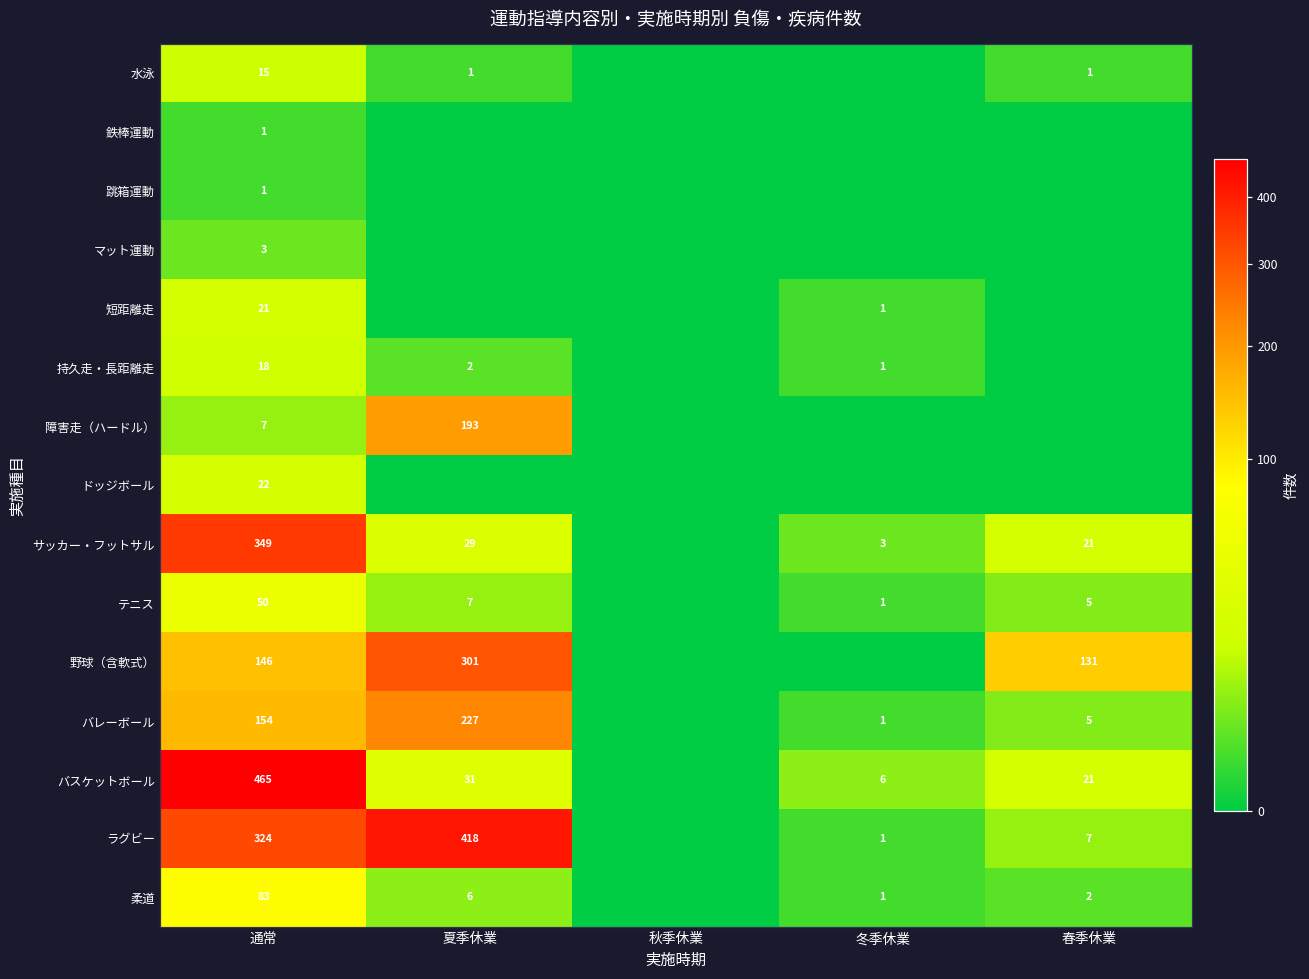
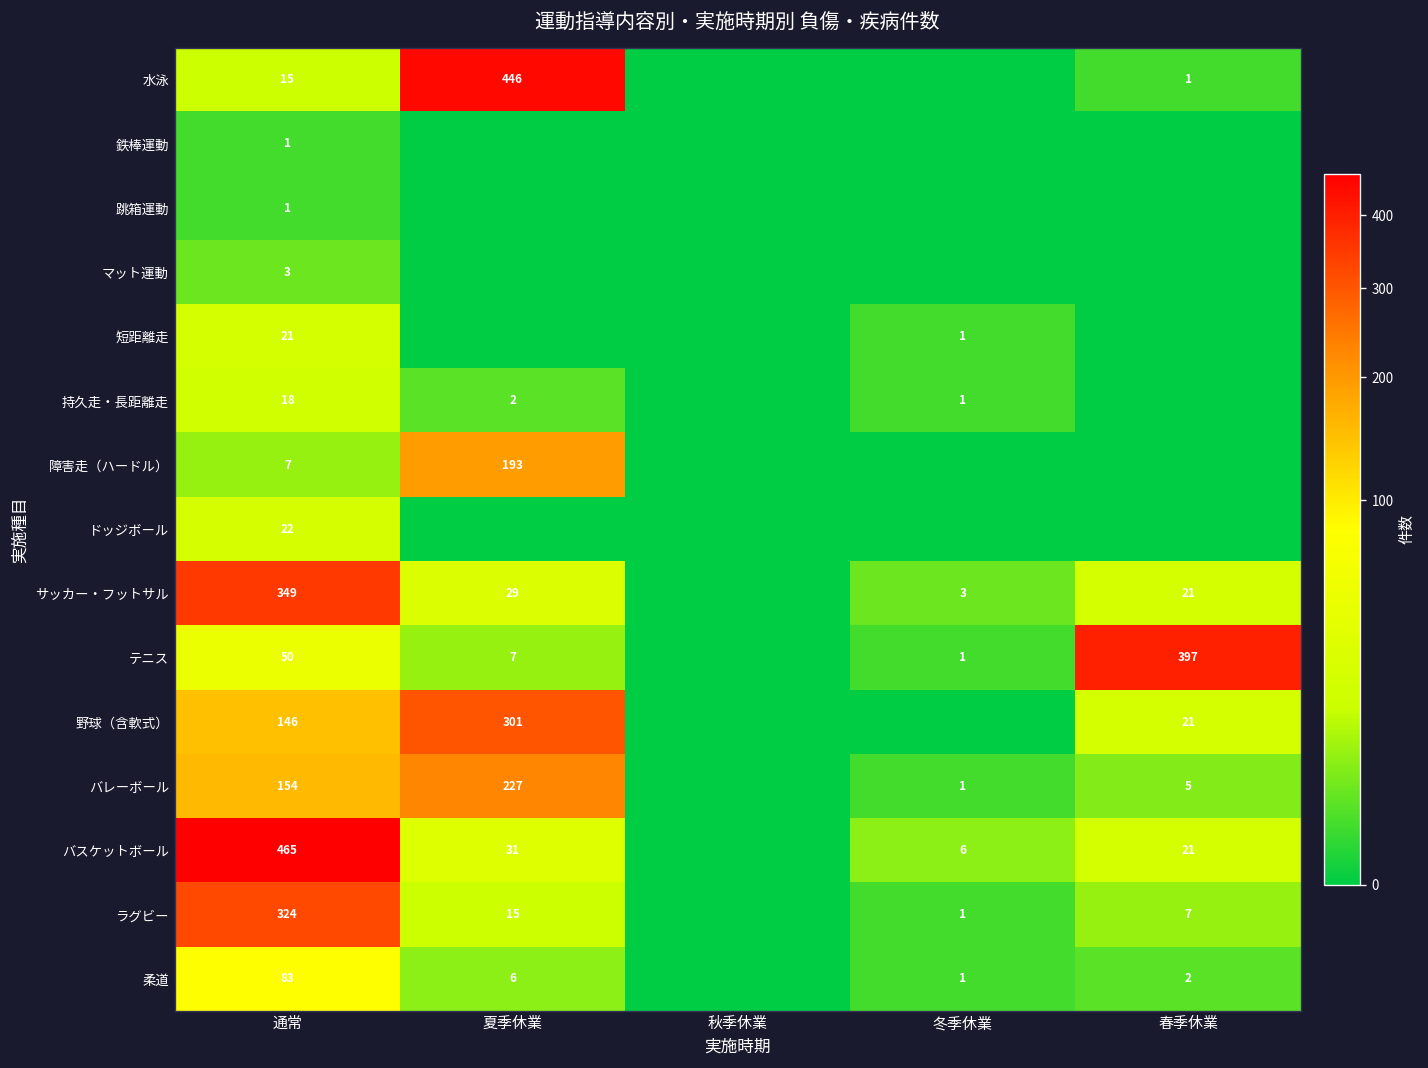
水泳, 夏季休業: 1 -> 446
テニス, 春季休業: 5 -> 397
野球（含軟式）, 春季休業: 131 -> 21
ラグビー, 夏季休業: 418 -> 15
